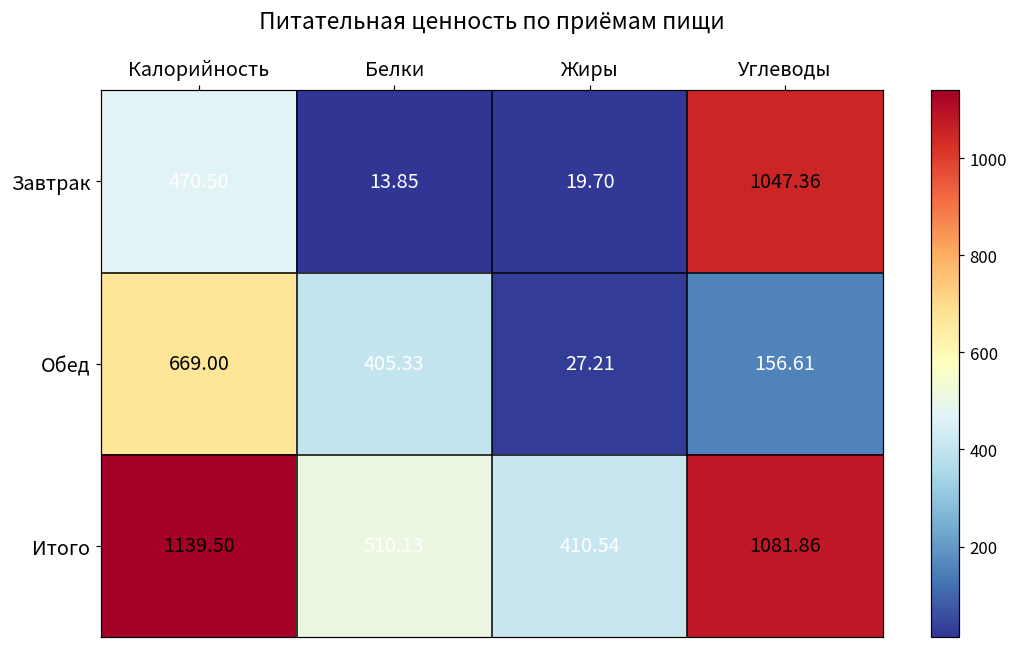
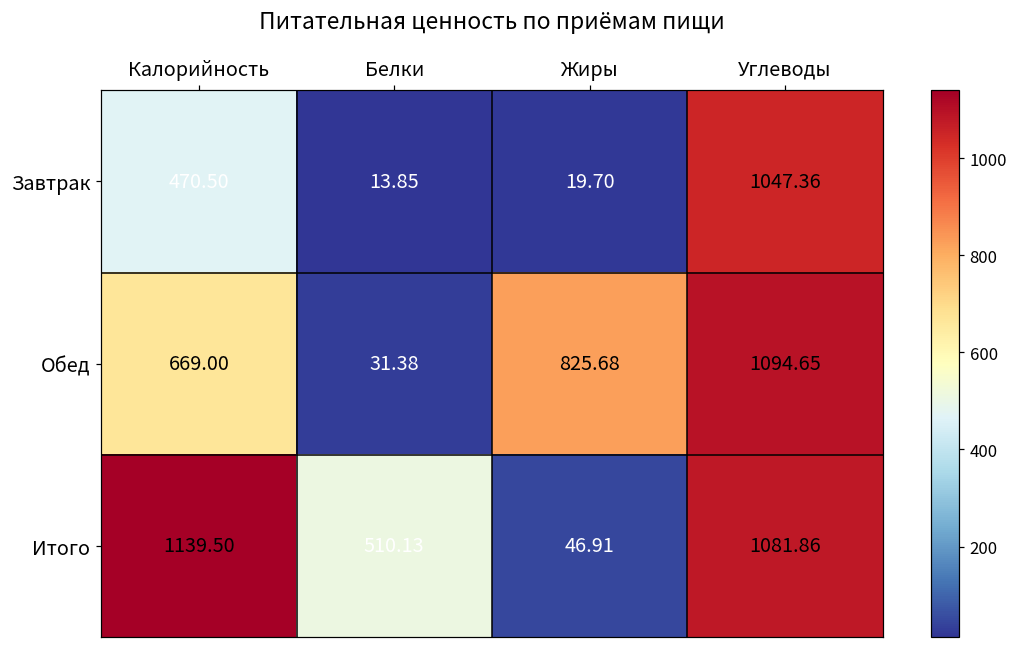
Обед, Белки: 405.33 -> 31.38
Обед, Жиры: 27.21 -> 825.68
Обед, Углеводы: 156.61 -> 1094.65
Итого, Жиры: 410.54 -> 46.91
